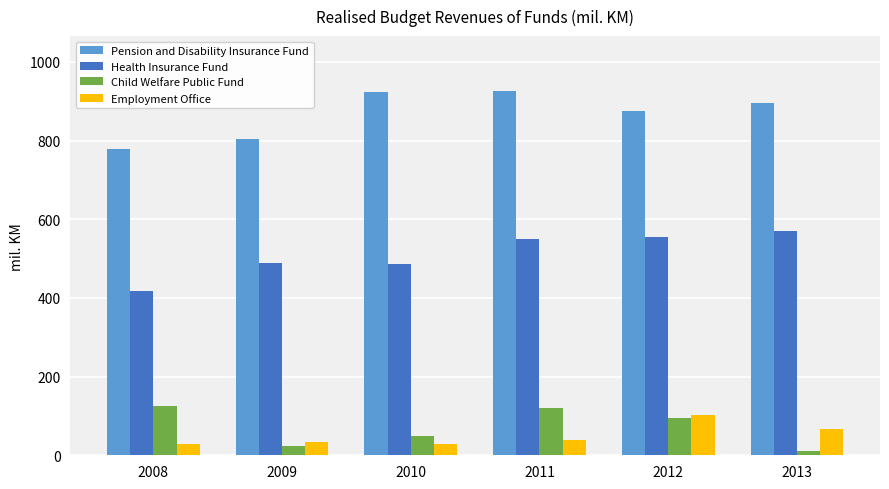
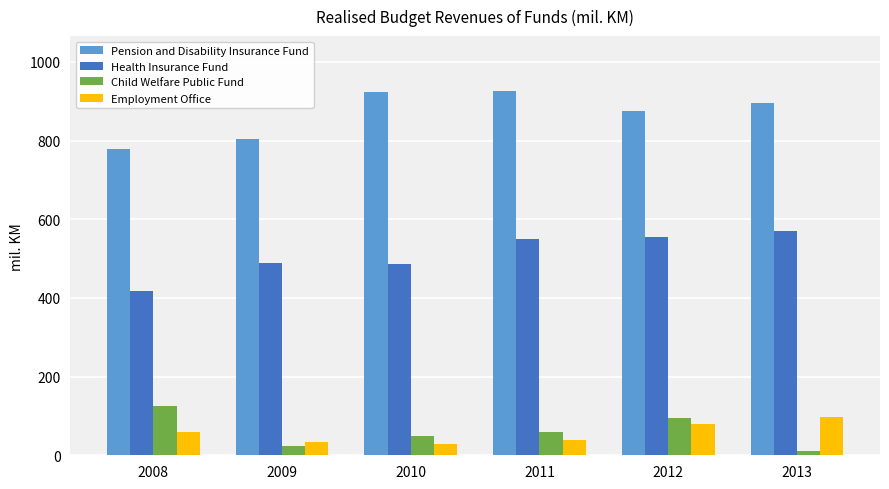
Employment Office, 2008: 30 -> 60
Child Welfare Public Fund, 2011: 120 -> 60
Employment Office, 2012: 100 -> 80
Employment Office, 2013: 70 -> 100
